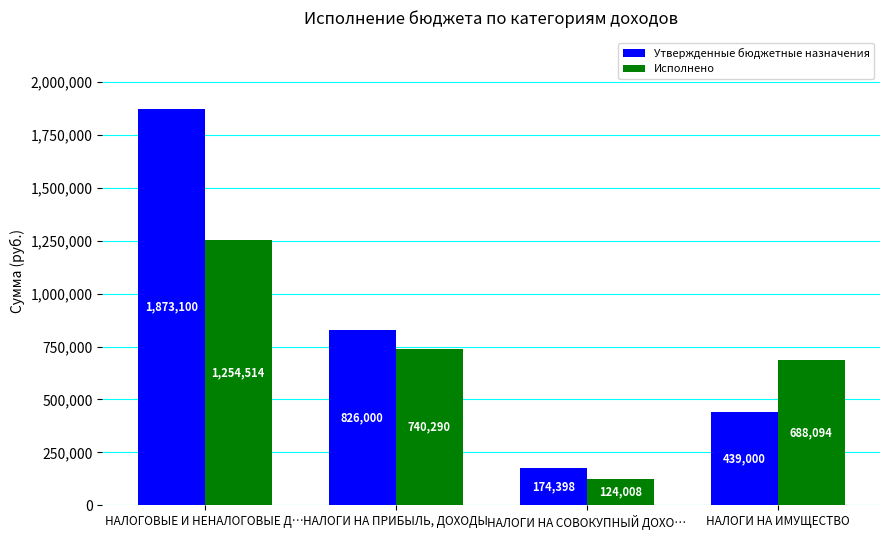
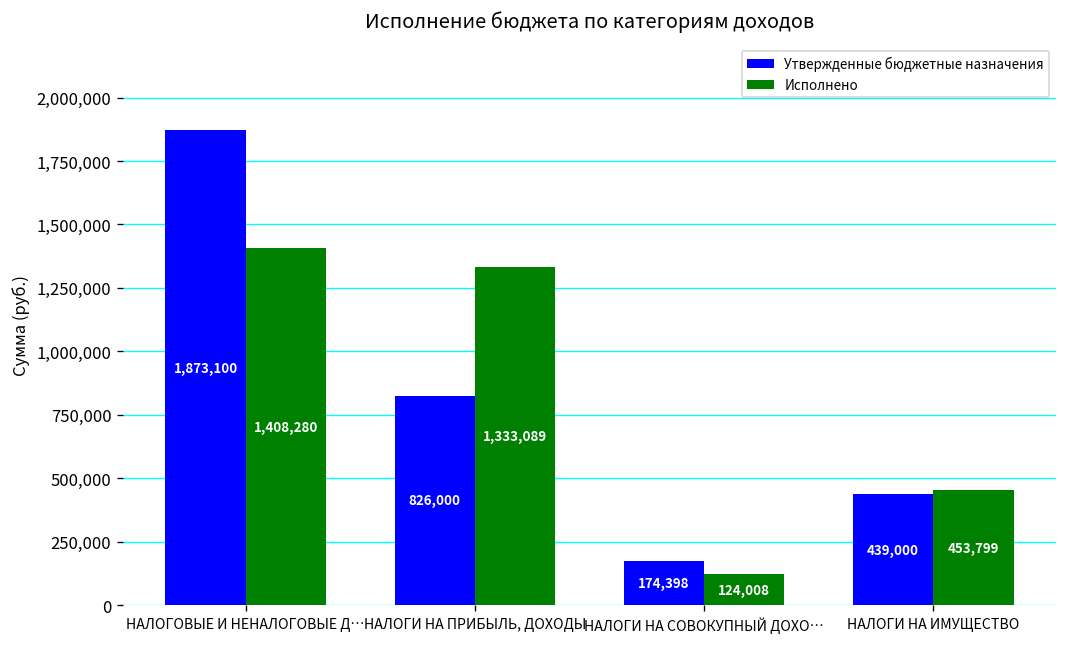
Исполнено, НАЛОГОВЫЕ И НЕНАЛОГОВЫЕ Д…: 1,254,514 -> 1,408,280
Исполнено, НАЛОГИ НА ПРИБЫЛЬ, ДОХОДЫ: 740,290 -> 1,333,089
Исполнено, НАЛОГИ НА ИМУЩЕСТВО: 688,094 -> 453,799
